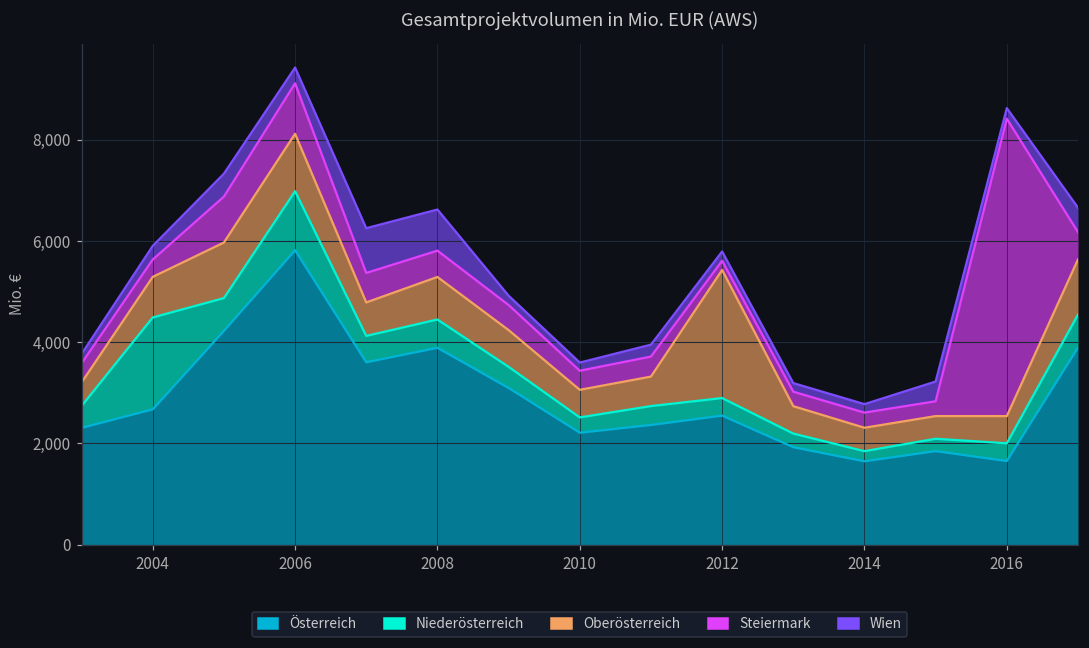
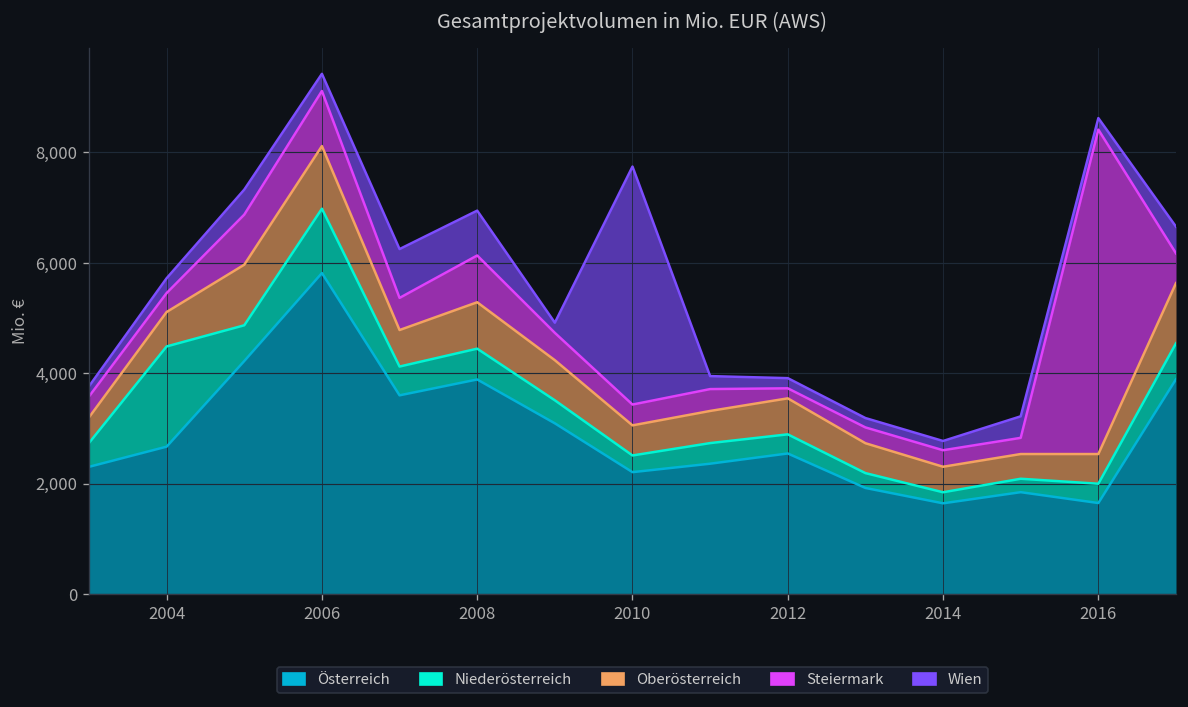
Oberösterreich, 2004: 800 -> 600
Steiermark, 2008: 500 -> 800
Wien, 2010: 200 -> 4,300
Oberösterreich, 2012: 2,500 -> 700
